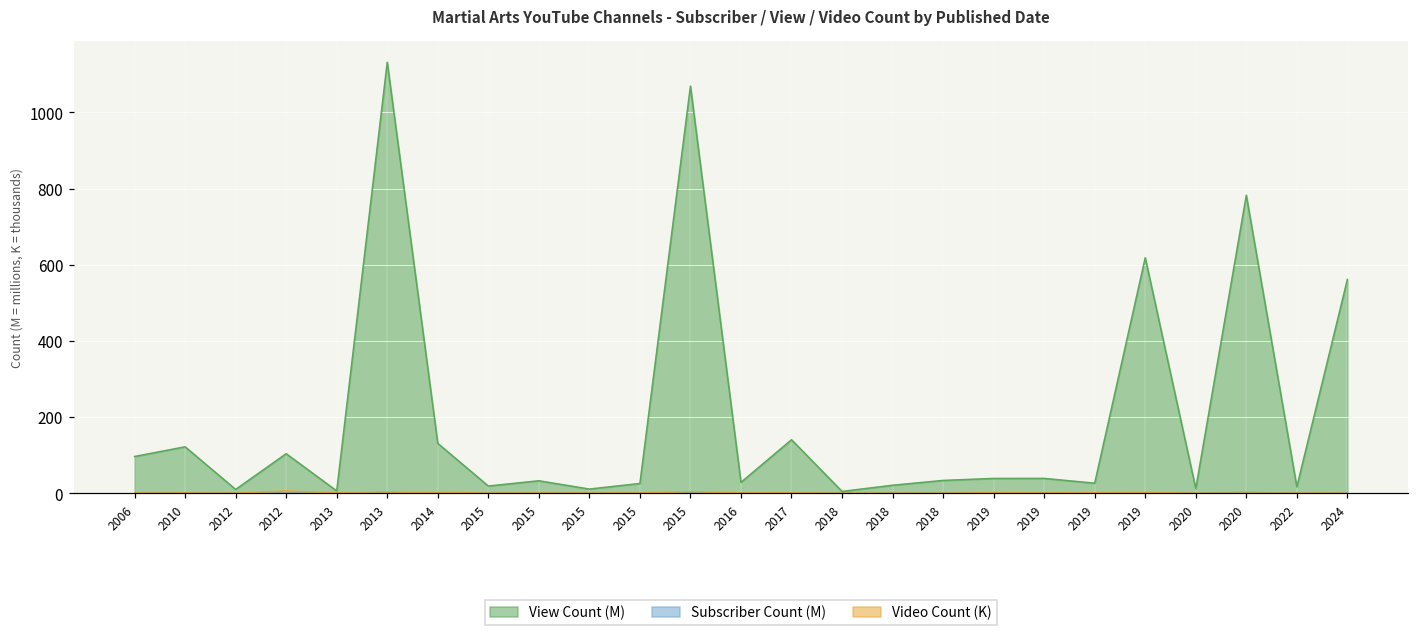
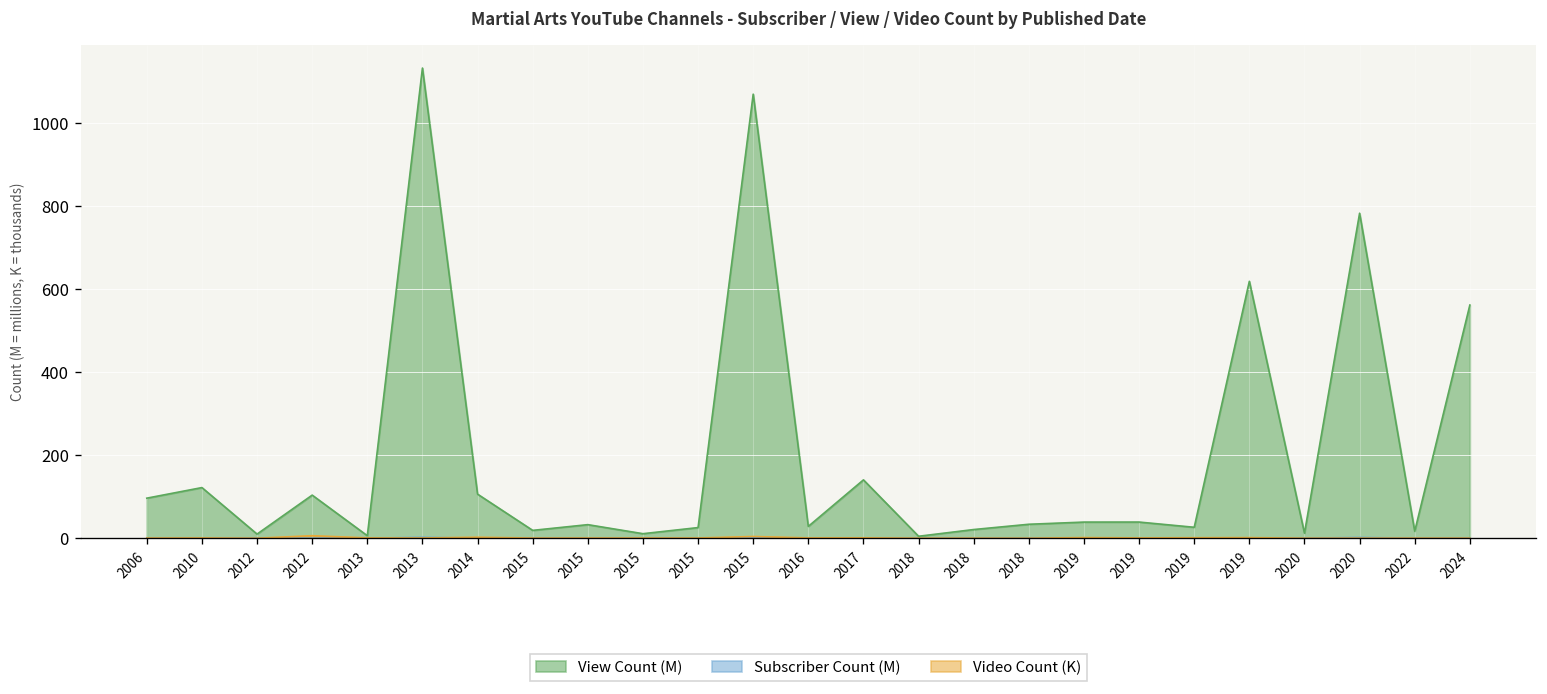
View Count (M), 2014: 130 -> 110
